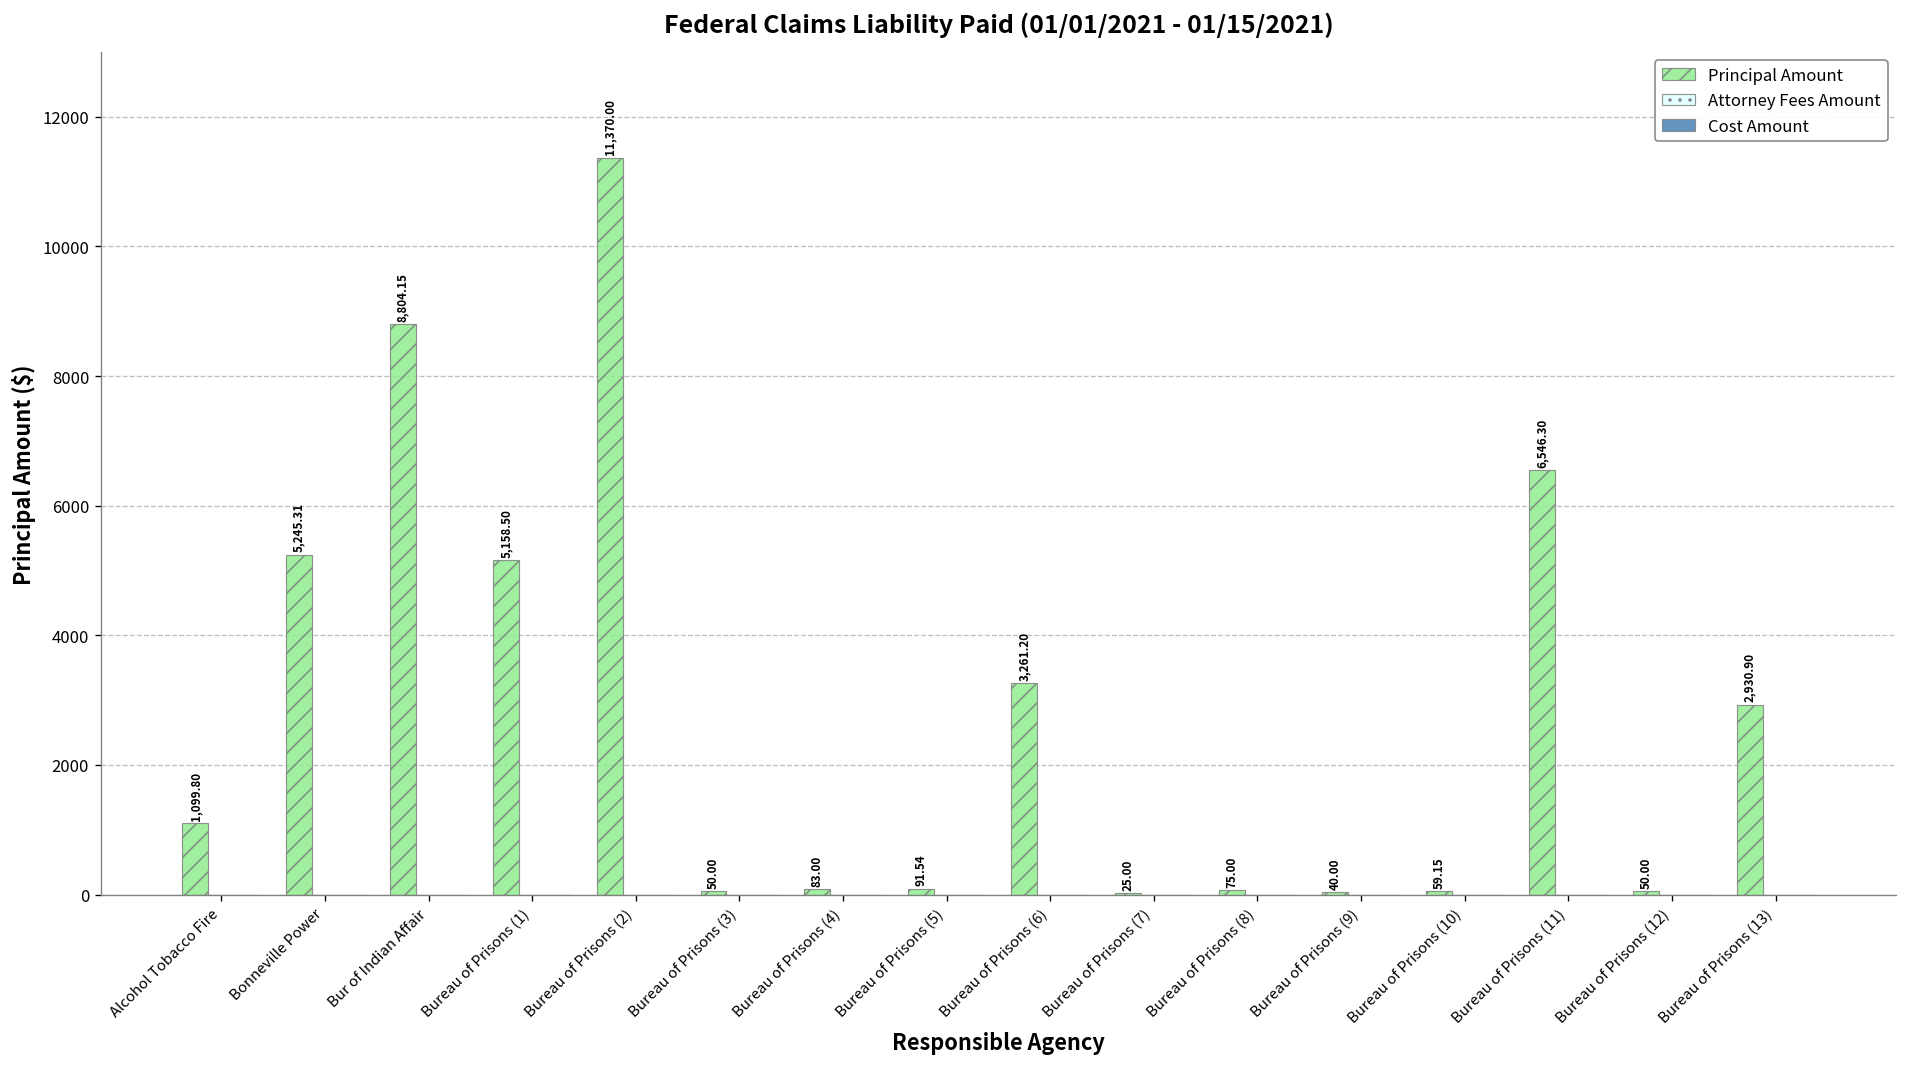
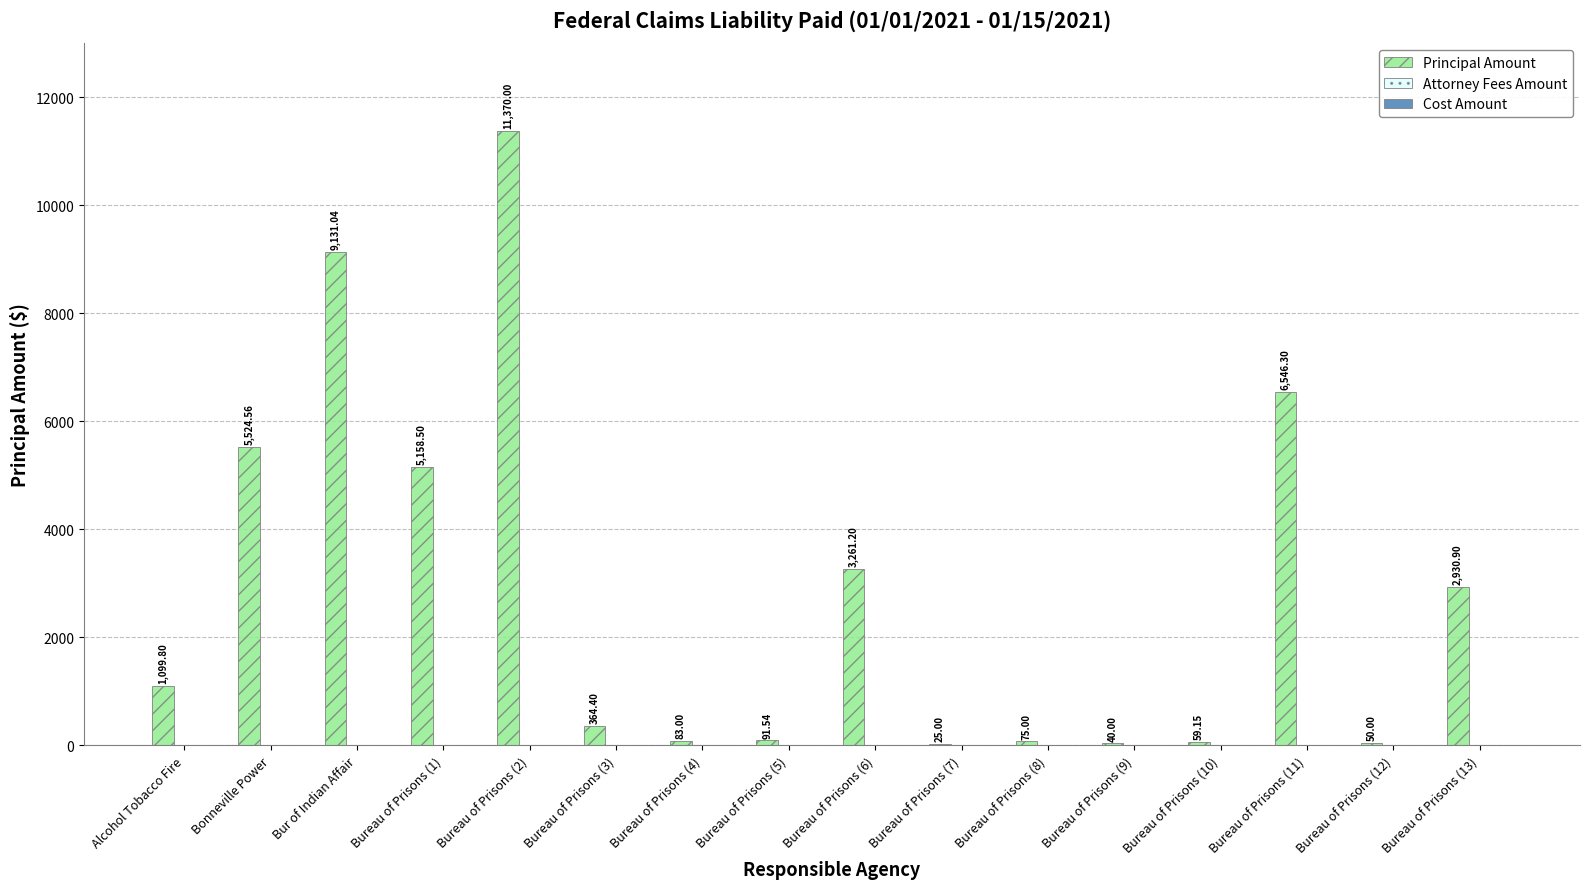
Principal Amount, Bonneville Power: 5,245.31 -> 5,524.56
Principal Amount, Bur of Indian Affair: 8,804.15 -> 9,131.04
Principal Amount, Bureau of Prisons (3): 50.00 -> 364.40
